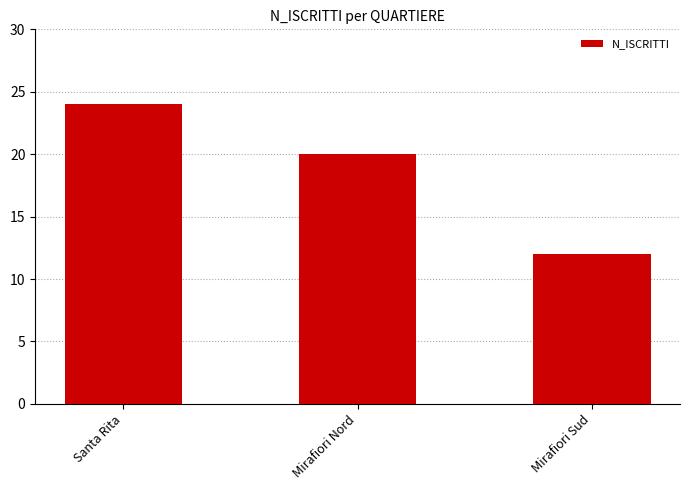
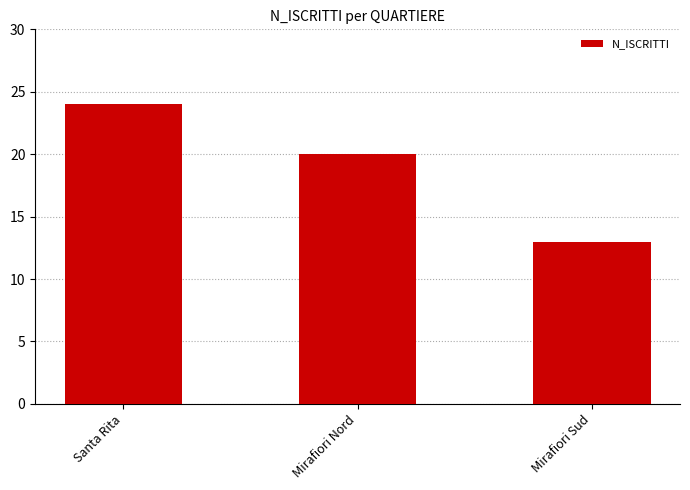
Mirafiori Sud: 12 -> 13
